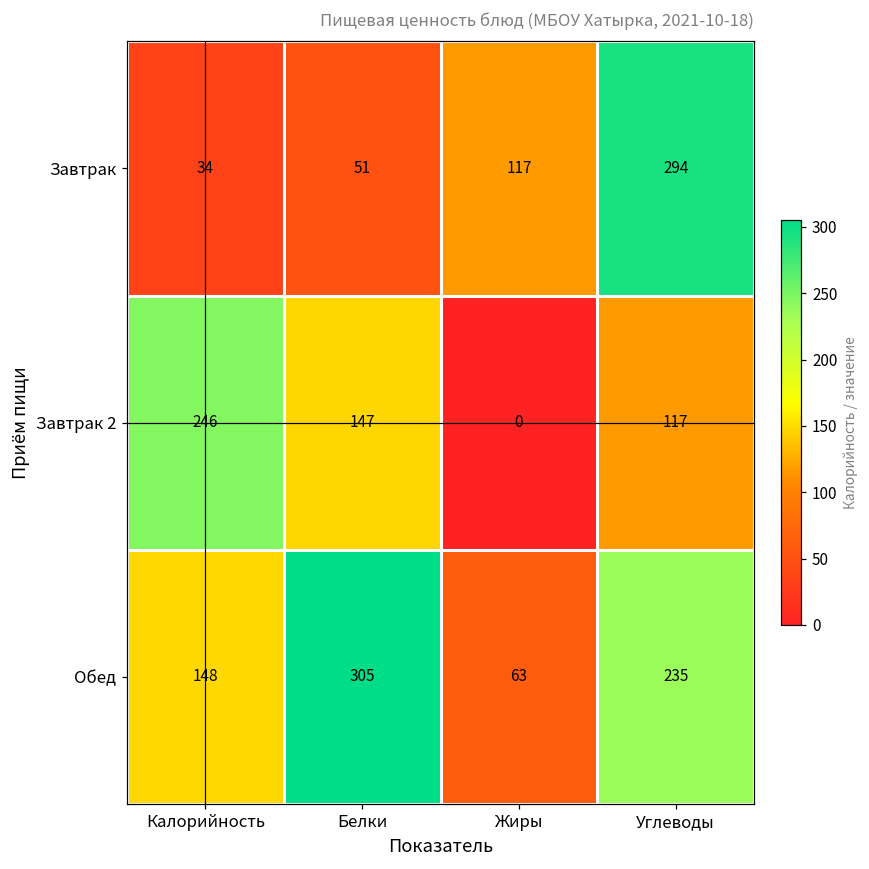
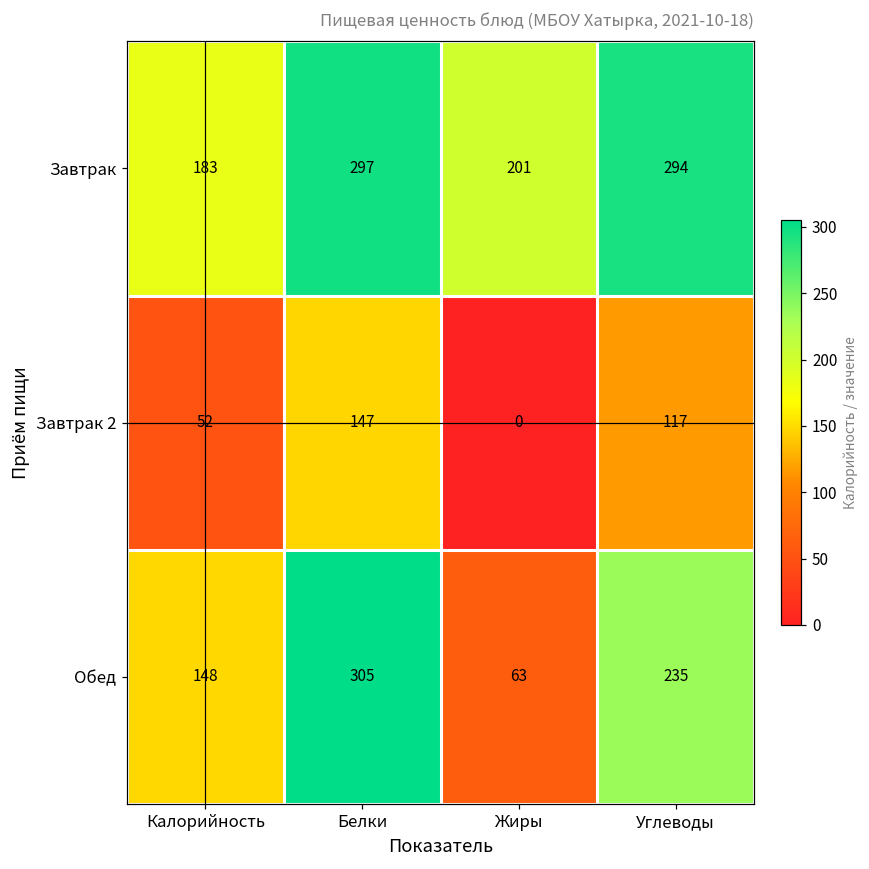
Завтрак, Калорийность: 34 -> 183
Завтрак, Белки: 51 -> 297
Завтрак, Жиры: 117 -> 201
Завтрак 2, Калорийность: 246 -> 52
